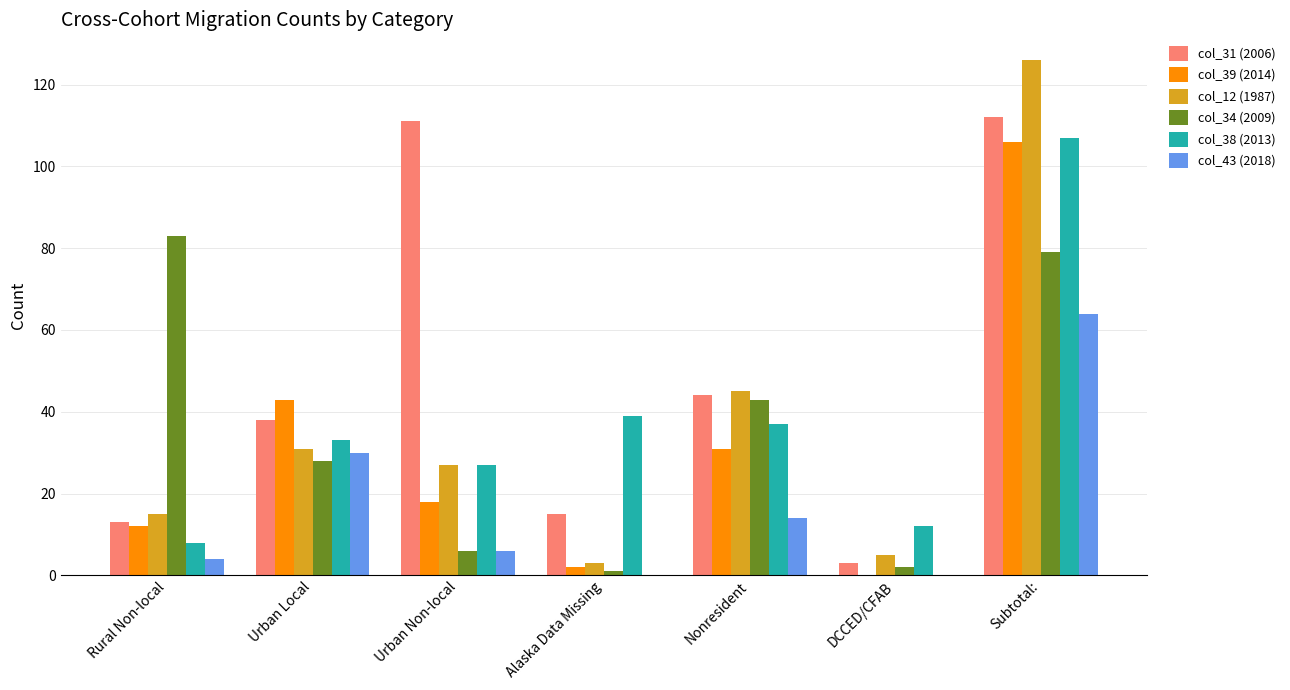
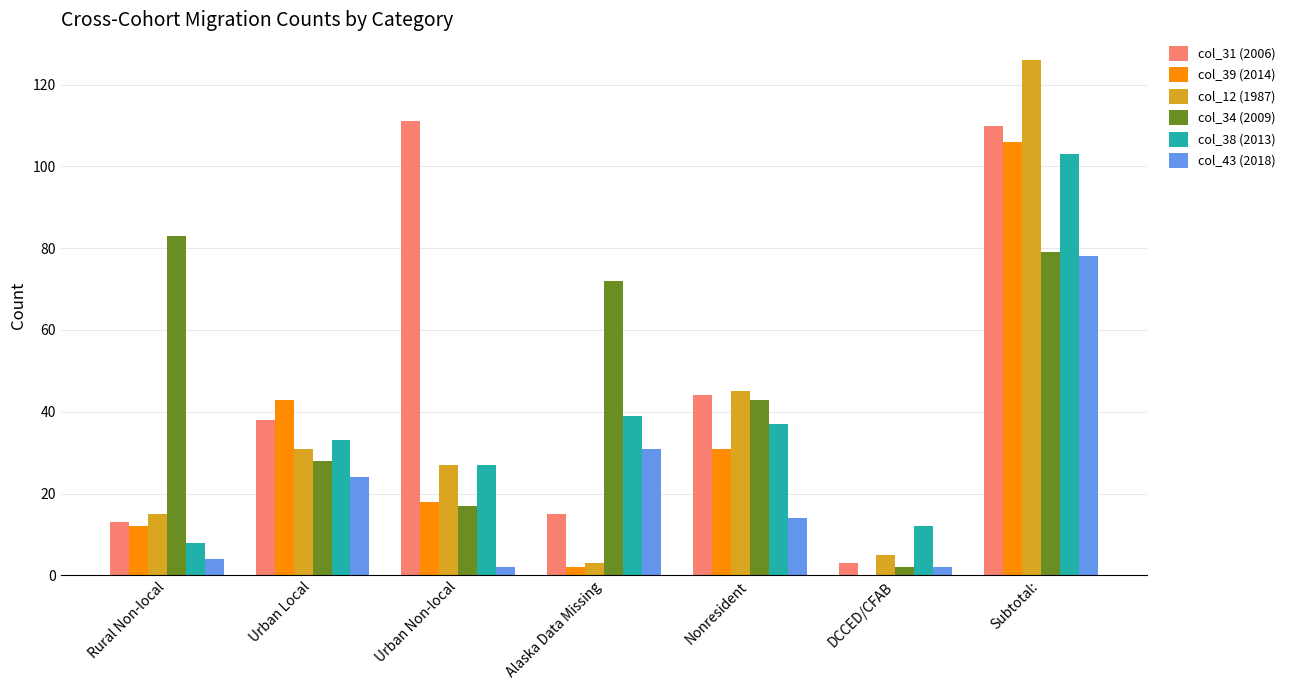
col_43 (2018), Urban Local: 30 -> 24
col_34 (2009), Urban Non-local: 6 -> 17
col_43 (2018), Urban Non-local: 6 -> 2
col_34 (2009), Alaska Data Missing: 1 -> 72
col_43 (2018), Alaska Data Missing: 0 -> 31
col_43 (2018), DCCED/CFAB: 0 -> 2
col_31 (2006), Subtotal:: 112 -> 110
col_38 (2013), Subtotal:: 107 -> 103
col_43 (2018), Subtotal:: 64 -> 78
